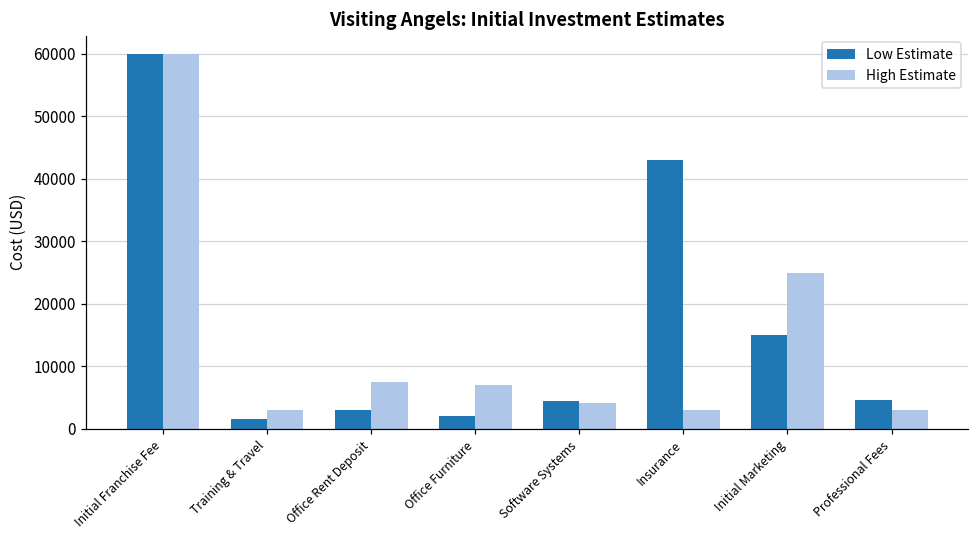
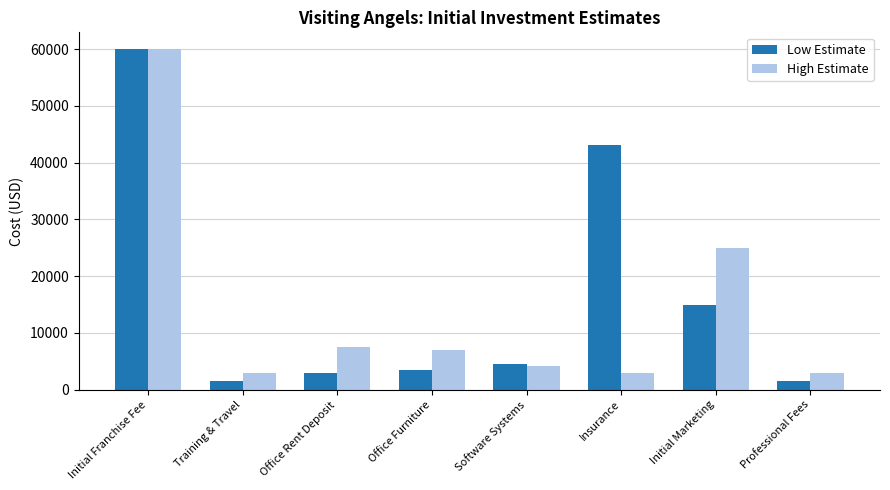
Low Estimate, Office Furniture: 2000 -> 4000
Low Estimate, Professional Fees: 5000 -> 2000
